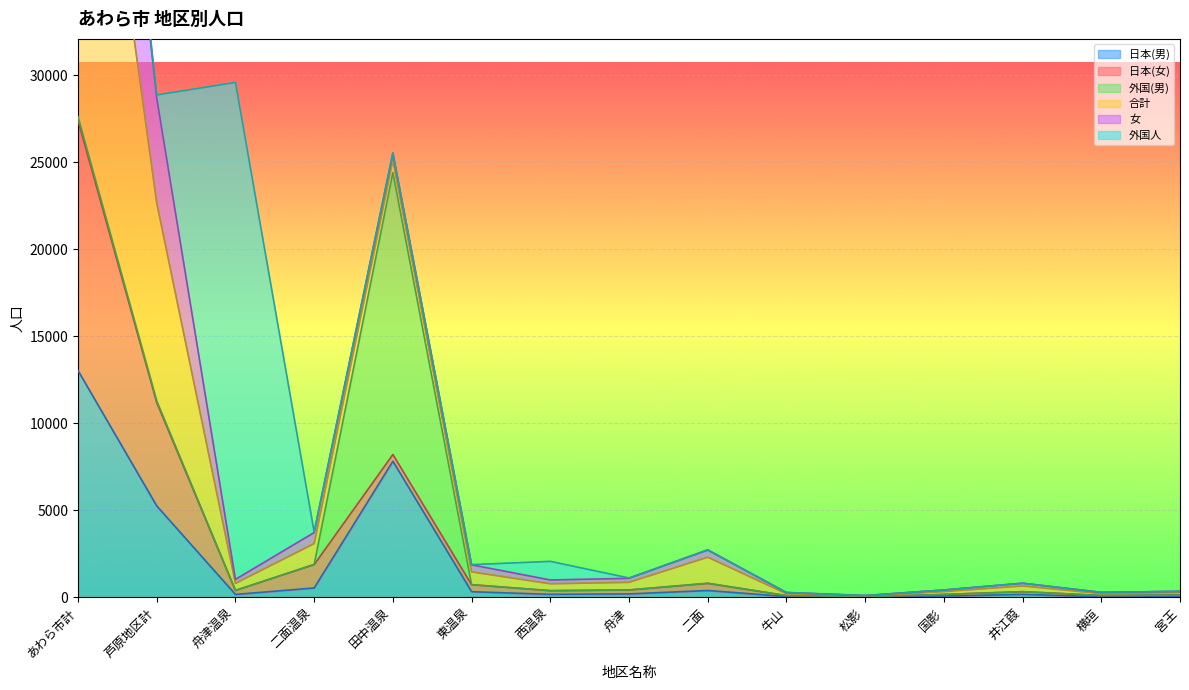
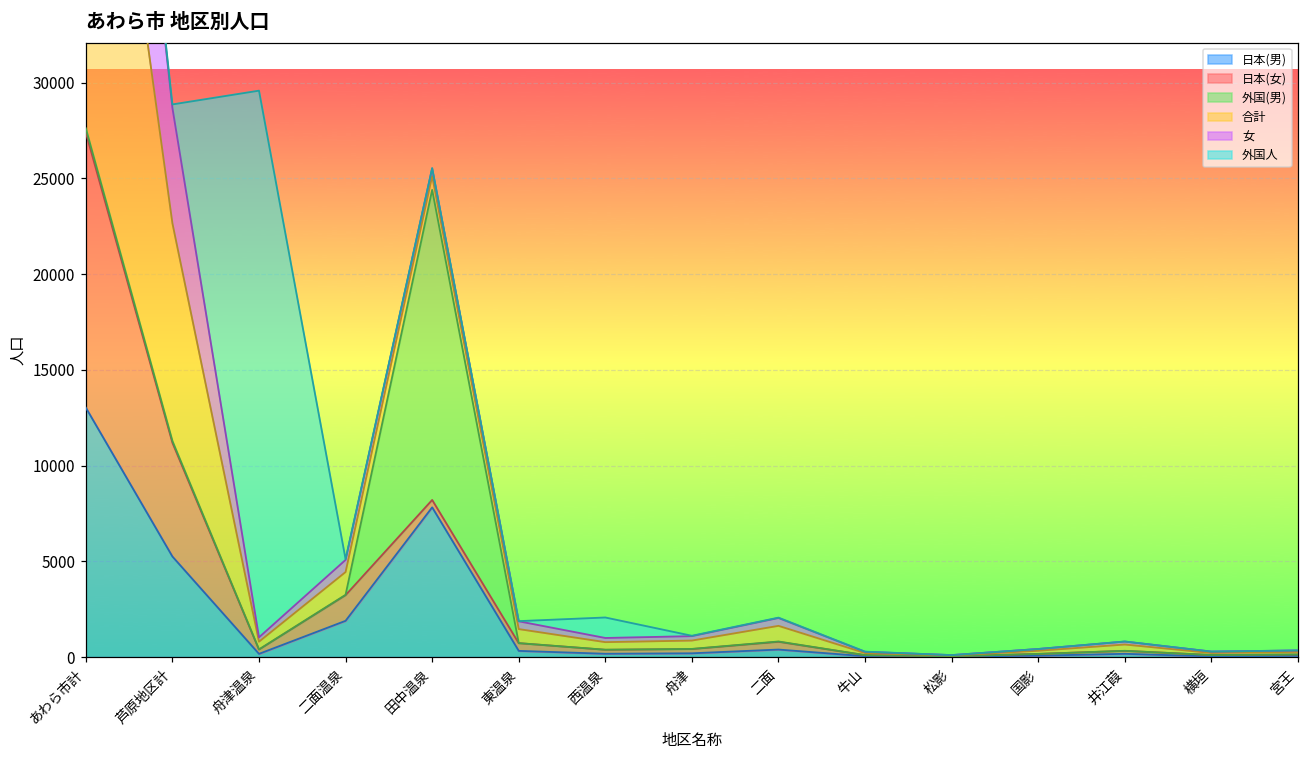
日本(男), 二面温泉: 500 -> 1900
合計, 二面: 1500 -> 800
